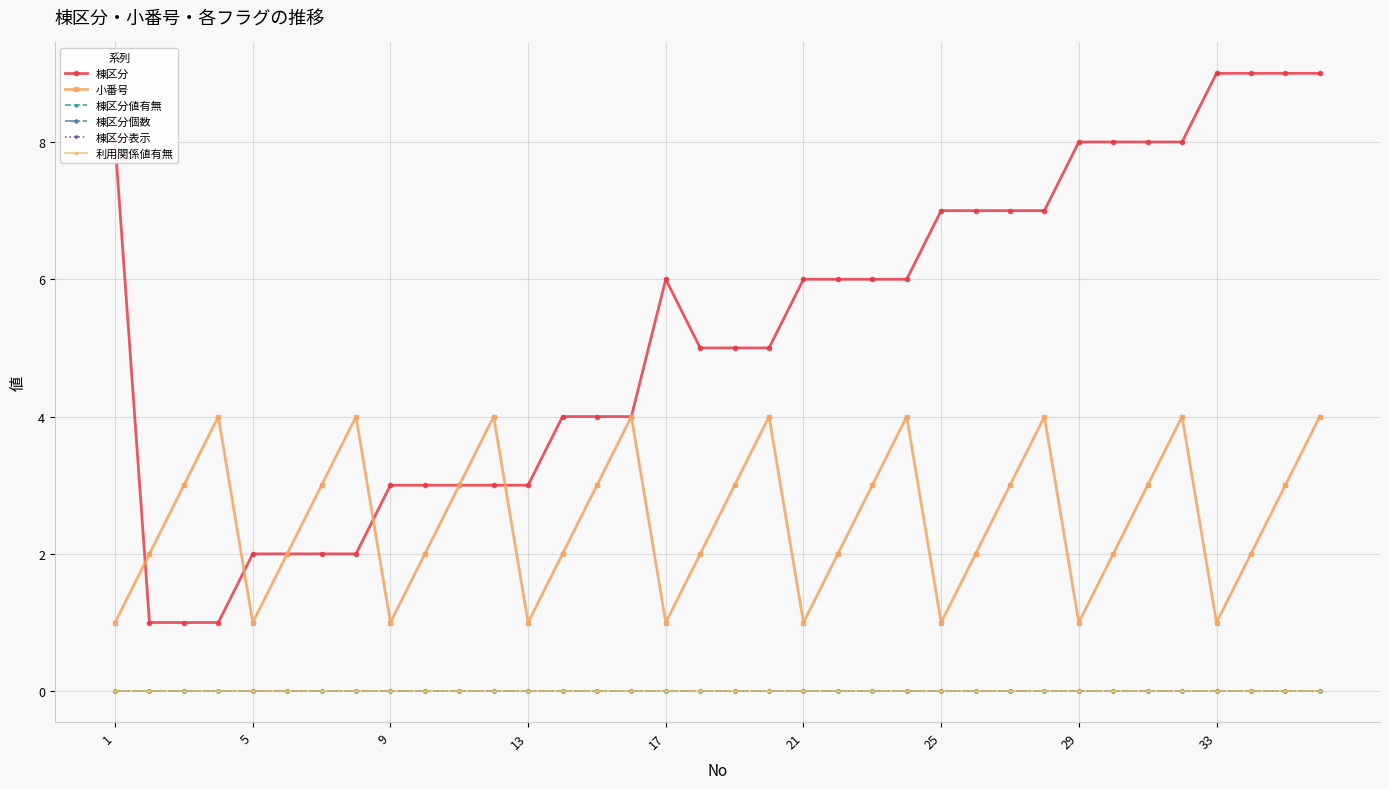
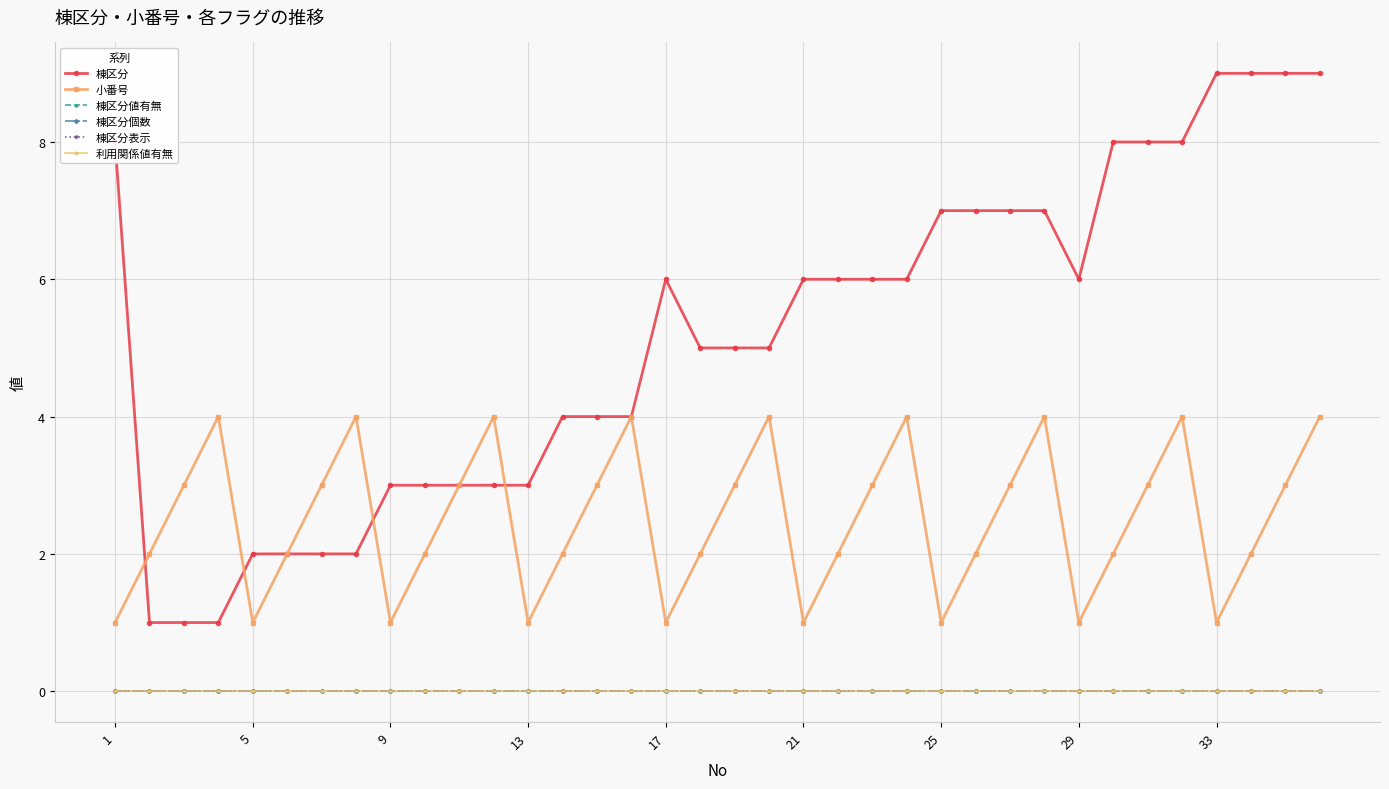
棟区分, 29: 8 -> 6
